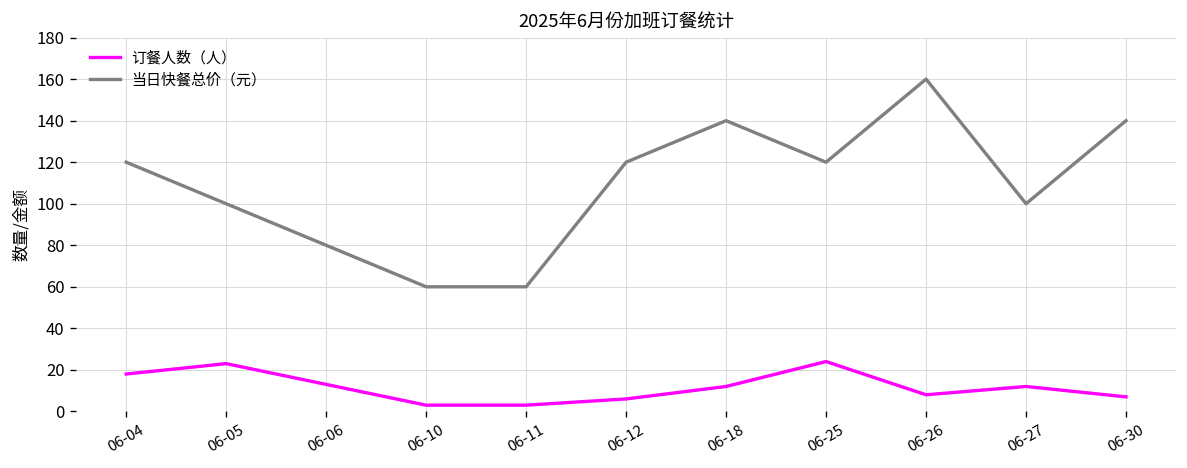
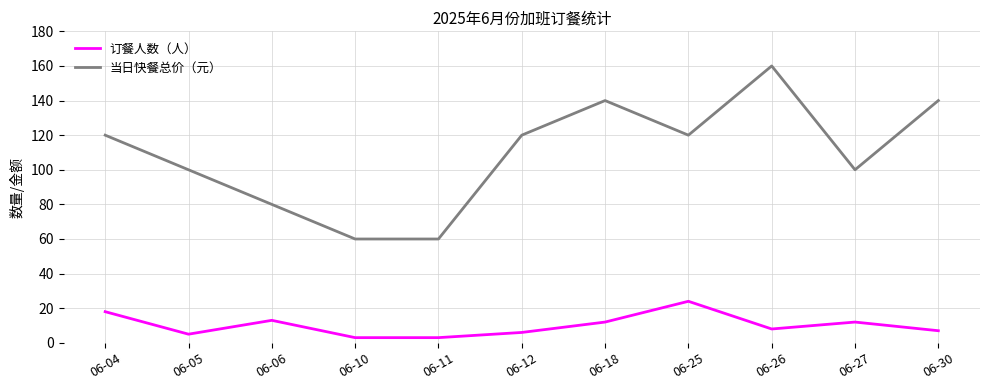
订餐人数（人）, 06-05: 23 -> 5
